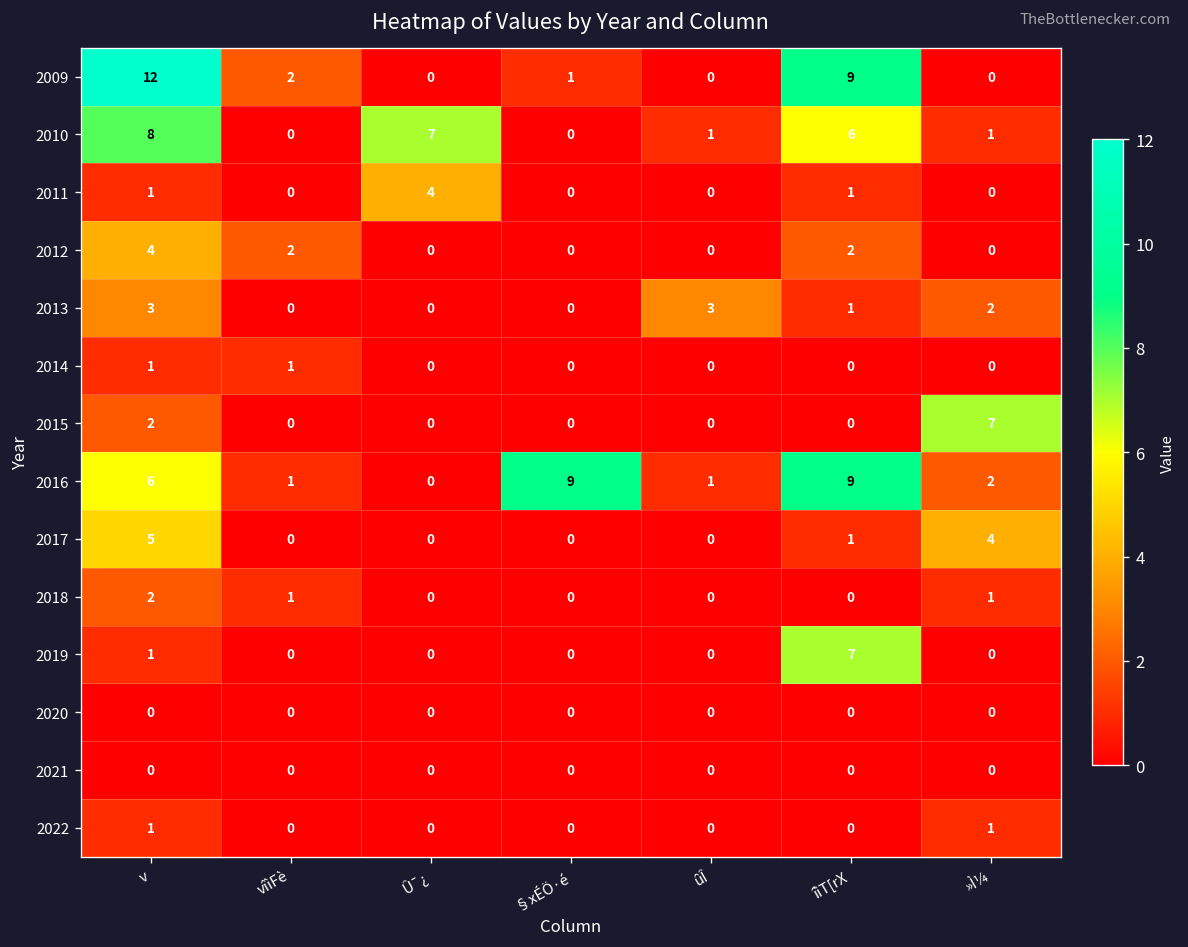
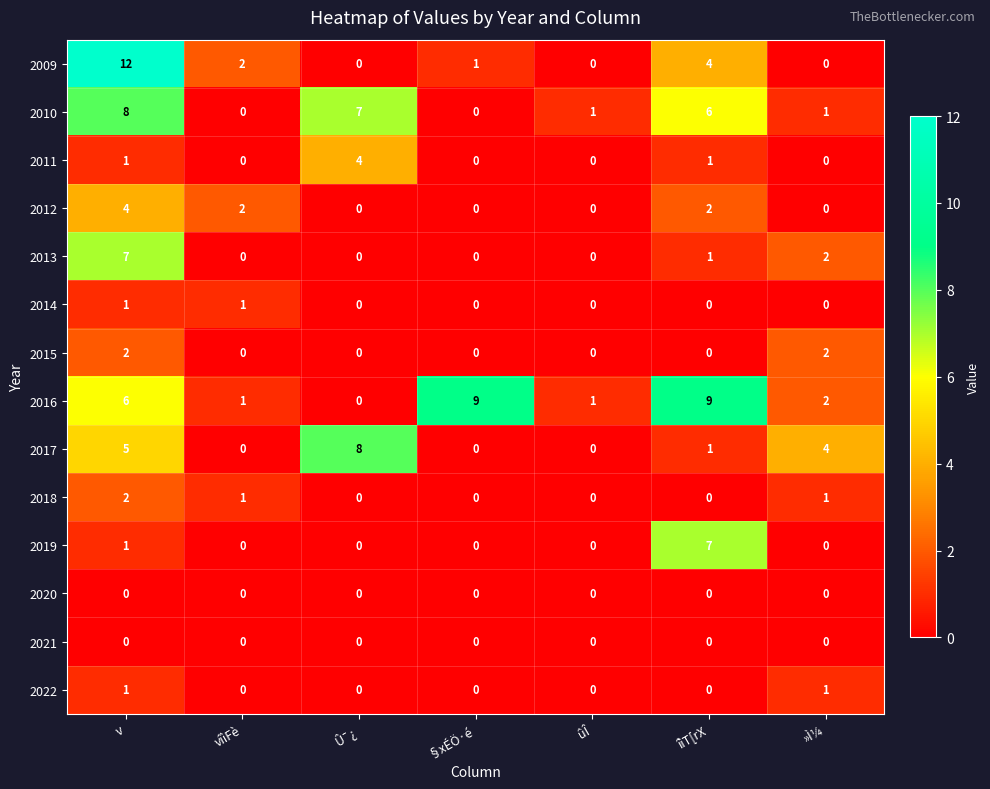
2009, îìT[rX: 9 -> 4
2013, v: 3 -> 7
2013, ûÎ: 3 -> 0
2015, »Ì¼: 7 -> 2
2017, Û¯¿: 0 -> 8
